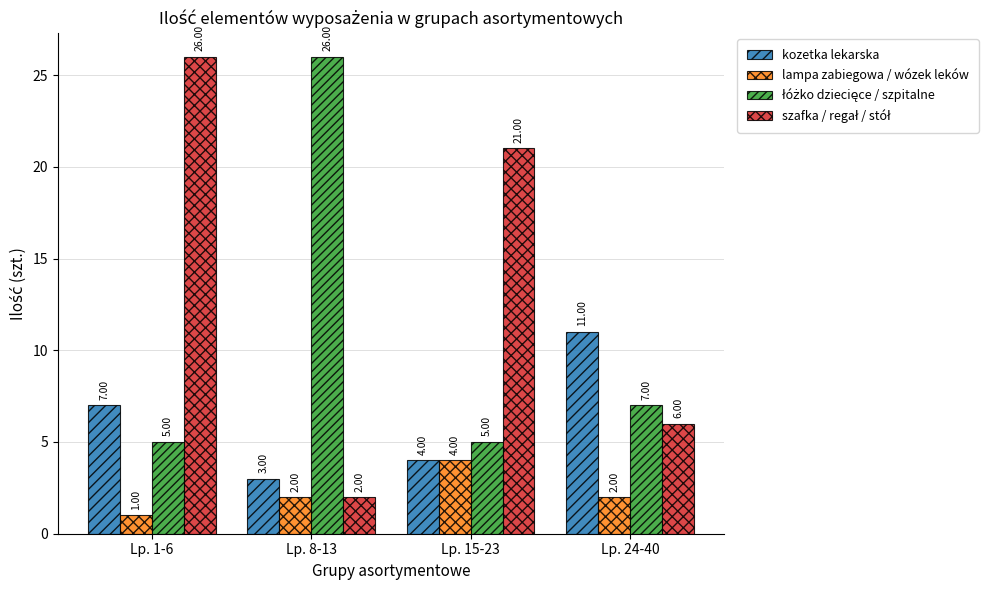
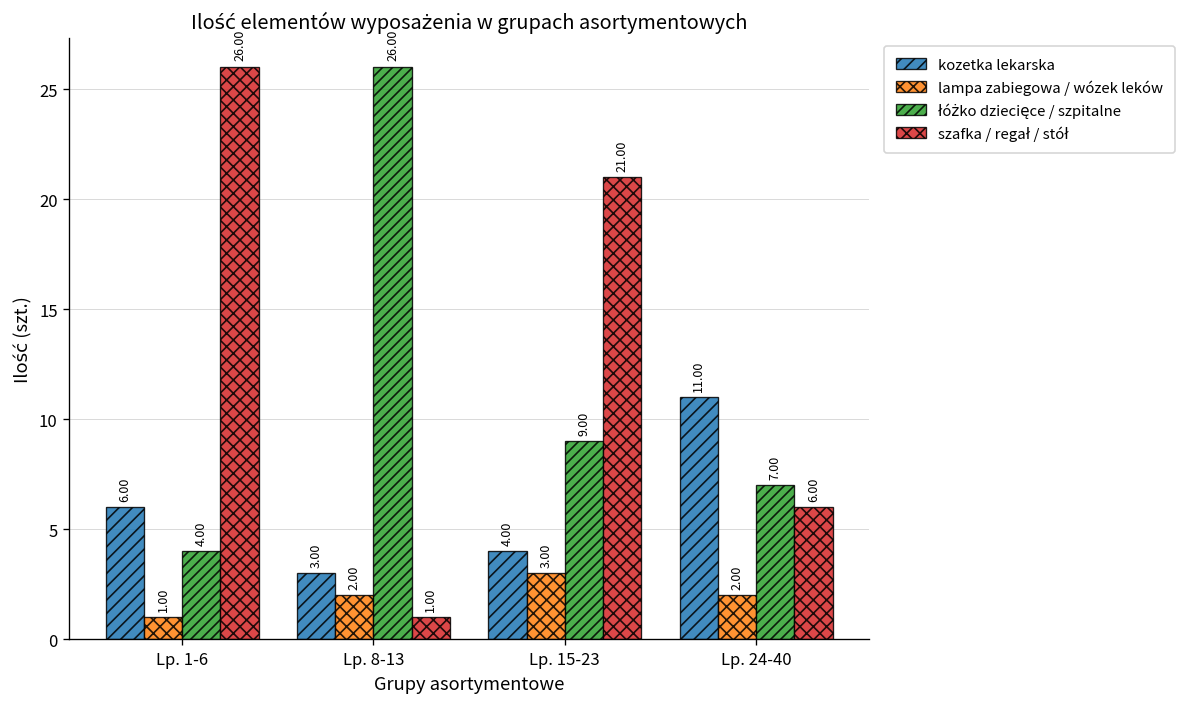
kozetka lekarska, Lp. 1-6: 7.00 -> 6.00
łóżko dziecięce / szpitalne, Lp. 1-6: 5.00 -> 4.00
szafka / regał / stół, Lp. 8-13: 2.00 -> 1.00
lampa zabiegowa / wózek leków, Lp. 15-23: 4.00 -> 3.00
łóżko dziecięce / szpitalne, Lp. 15-23: 5.00 -> 9.00
